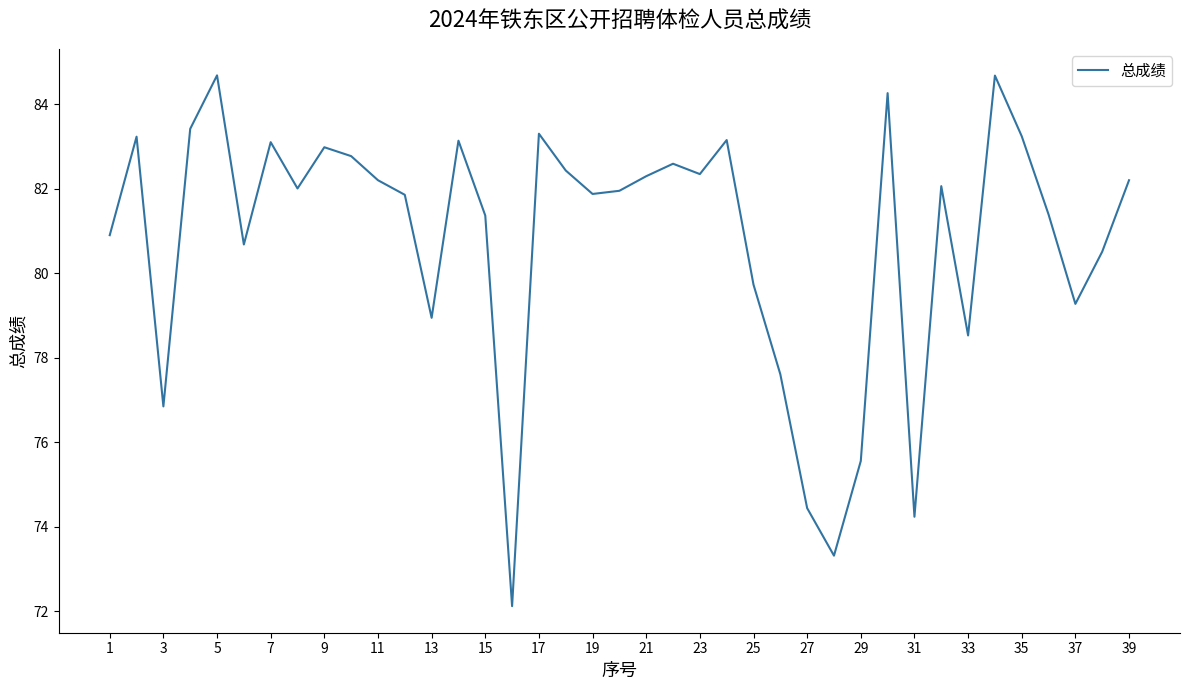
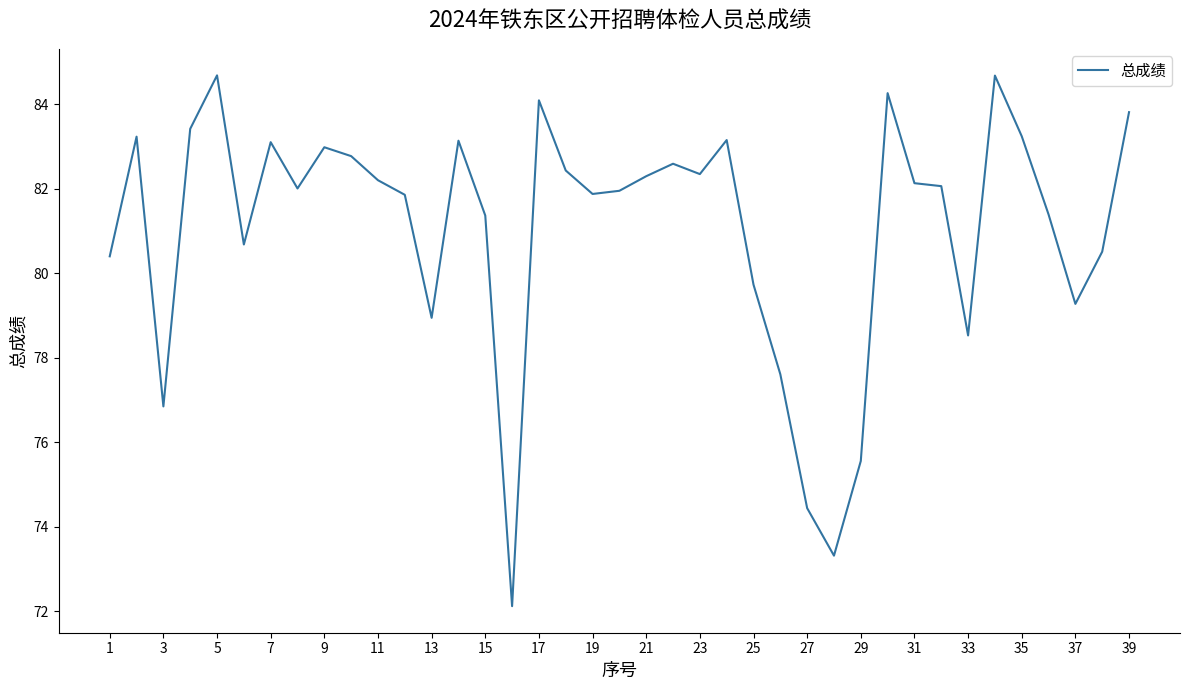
1: 80.9 -> 80.4
17: 83.3 -> 84.1
31: 74.2 -> 82.1
39: 82.2 -> 83.8
